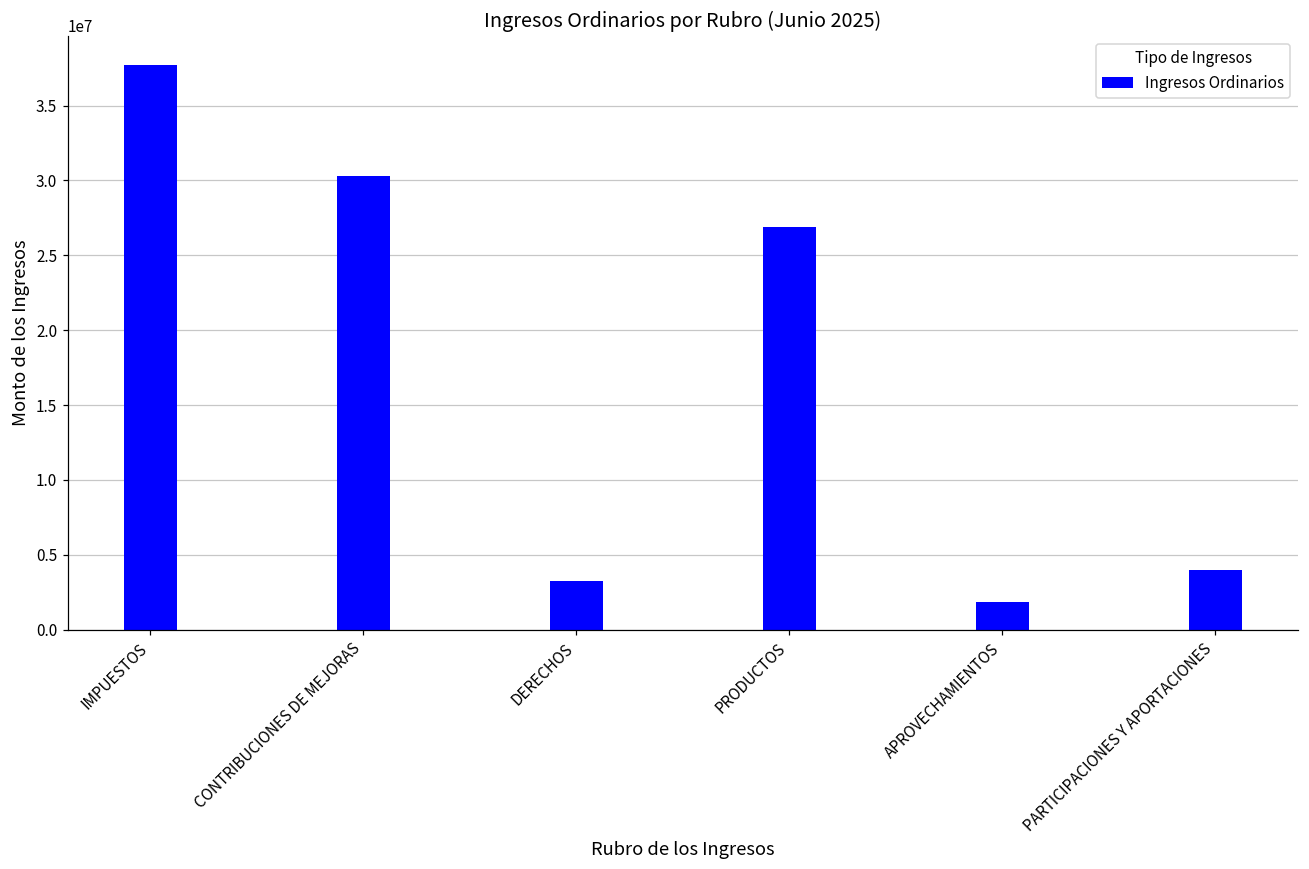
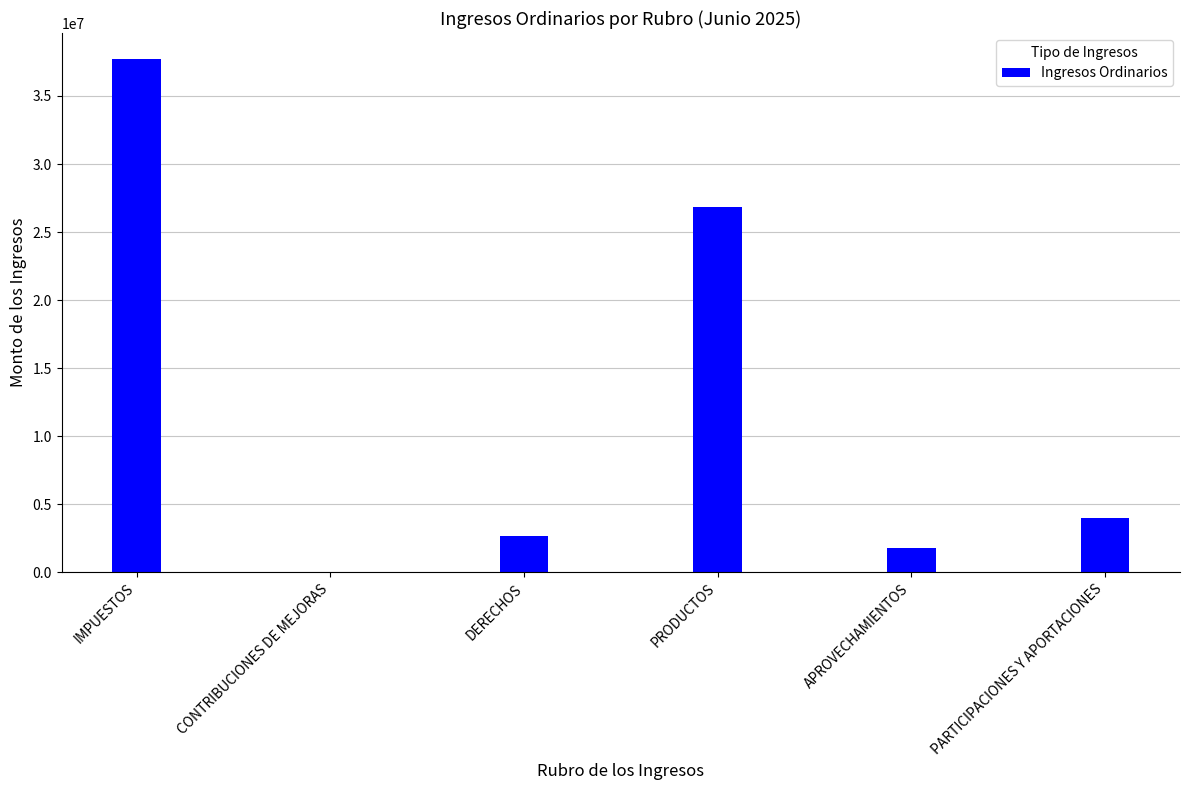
CONTRIBUCIONES DE MEJORAS: 30300000 -> 0
DERECHOS: 3300000 -> 2600000
